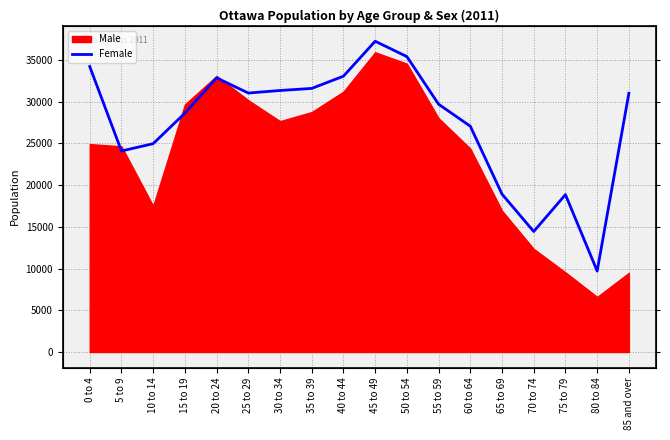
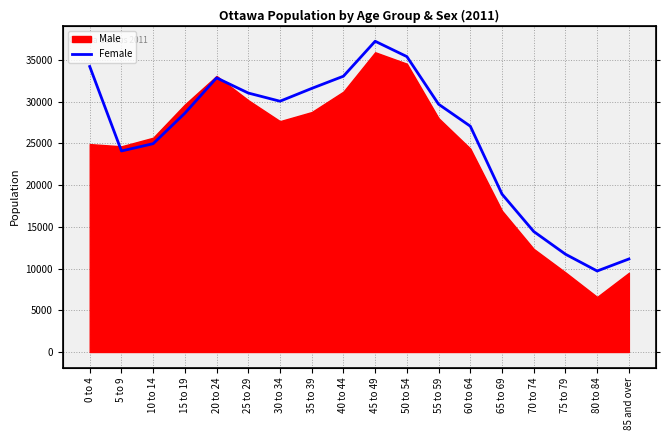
Male, 10 to 14: 18000 -> 26000
Female, 30 to 34: 31000 -> 30000
Female, 75 to 79: 19000 -> 12000
Female, 85 and over: 31000 -> 11000
